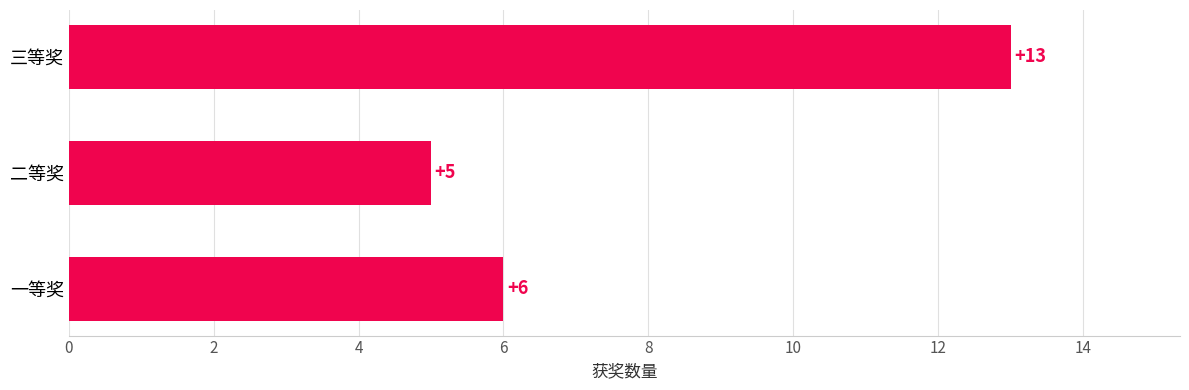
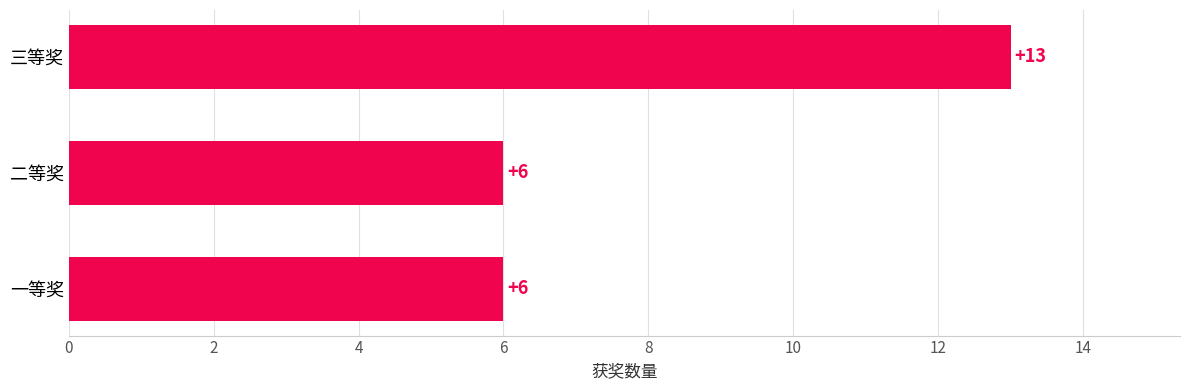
二等奖: +5 -> +6
